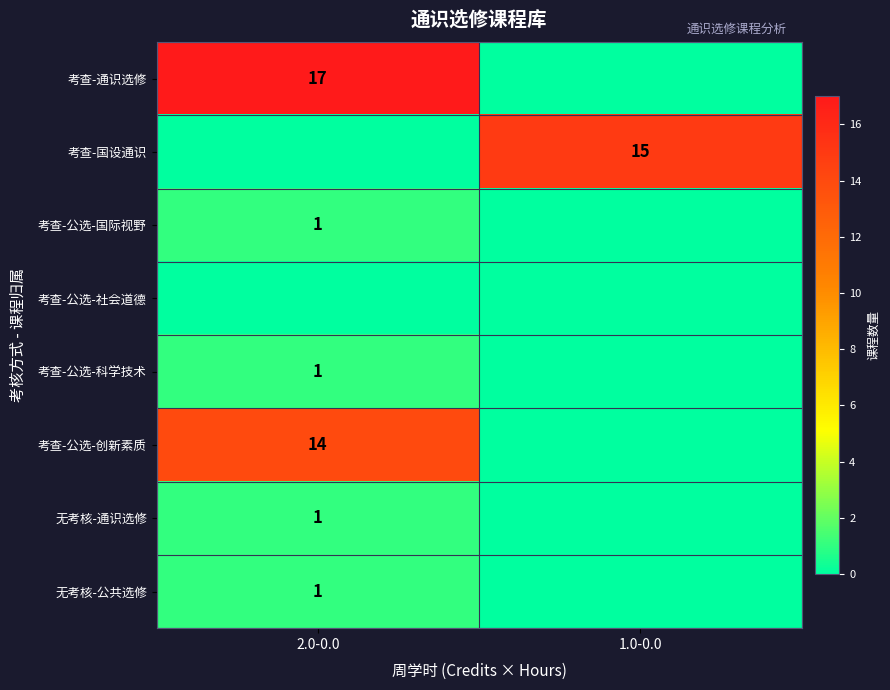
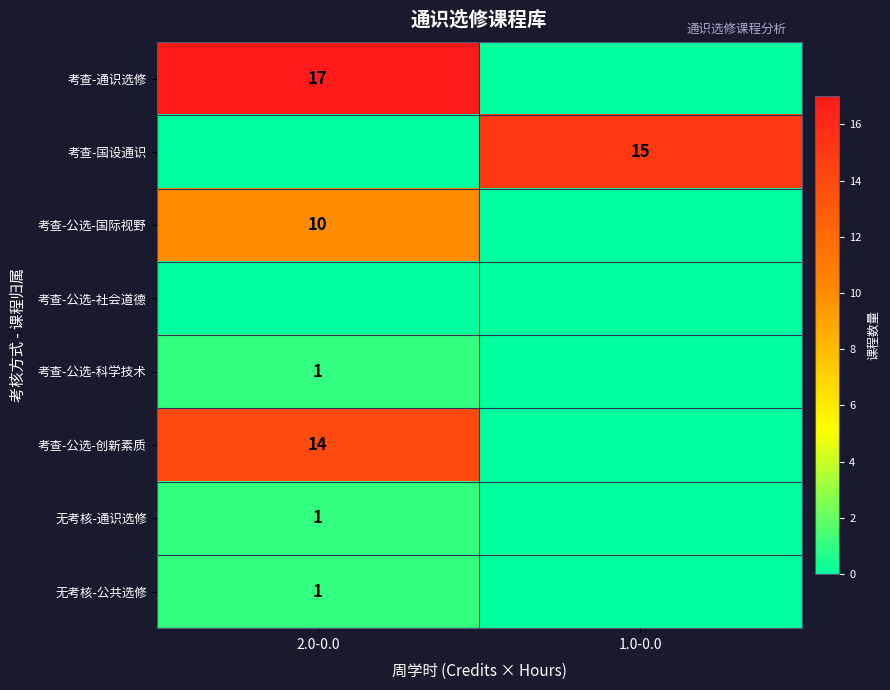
考查-公选-国际视野, 2.0-0.0: 1 -> 10
